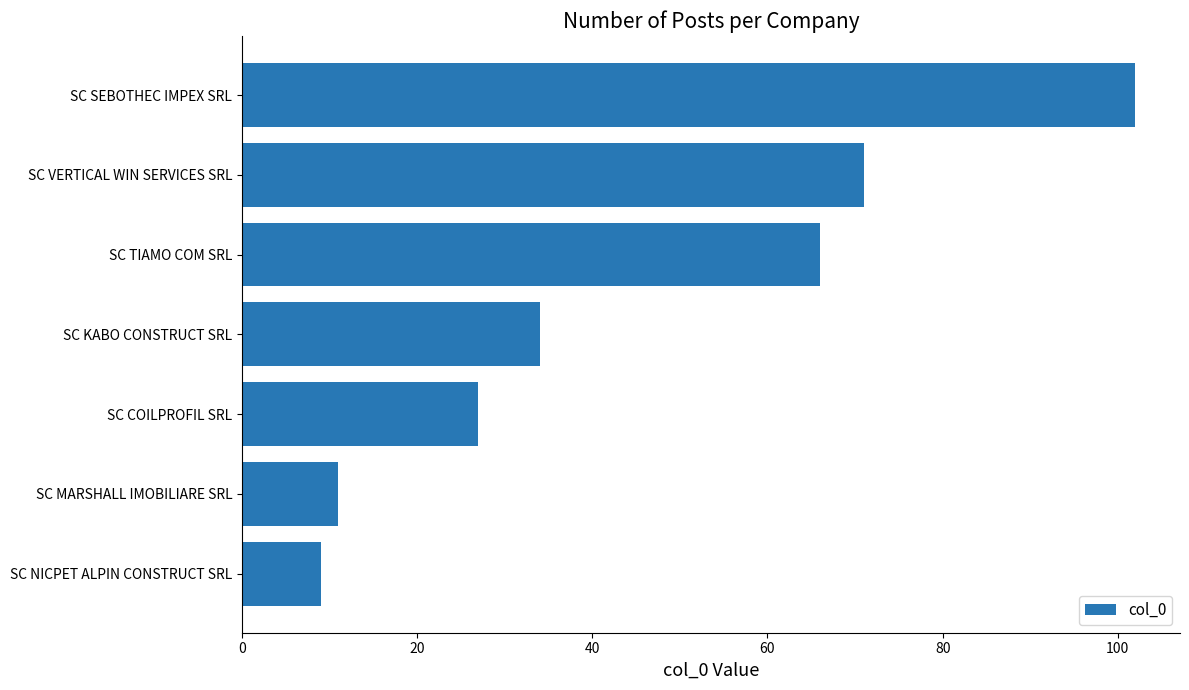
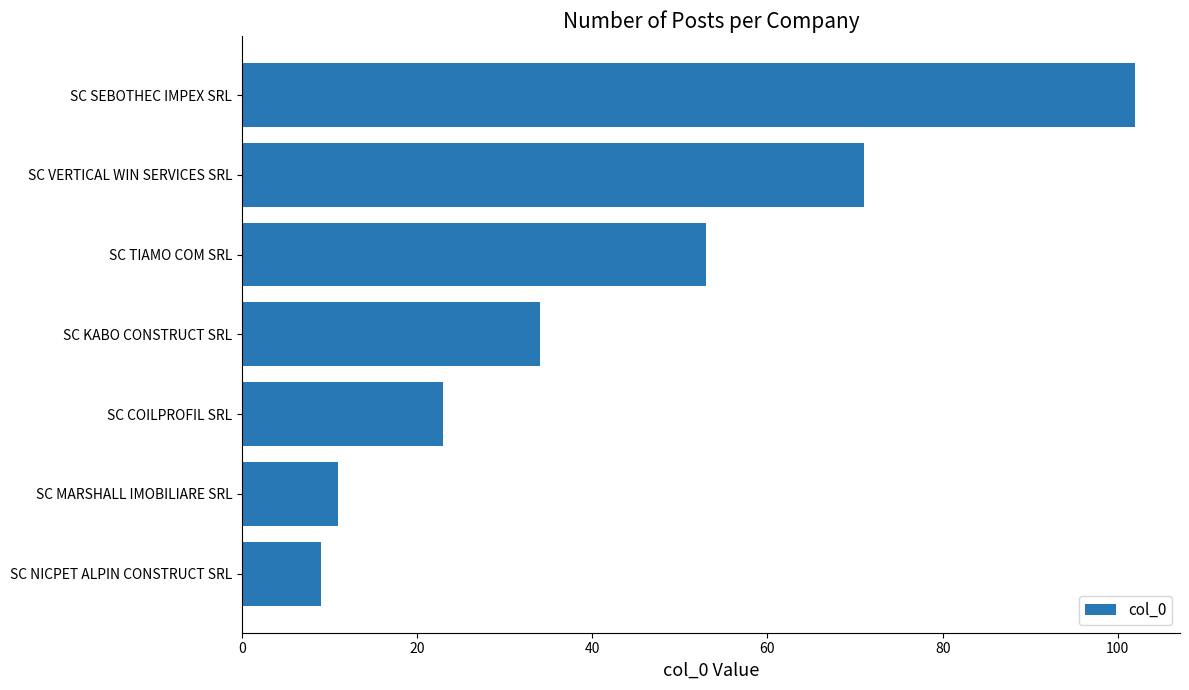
SC TIAMO COM SRL: 66 -> 53
SC COILPROFIL SRL: 27 -> 23
